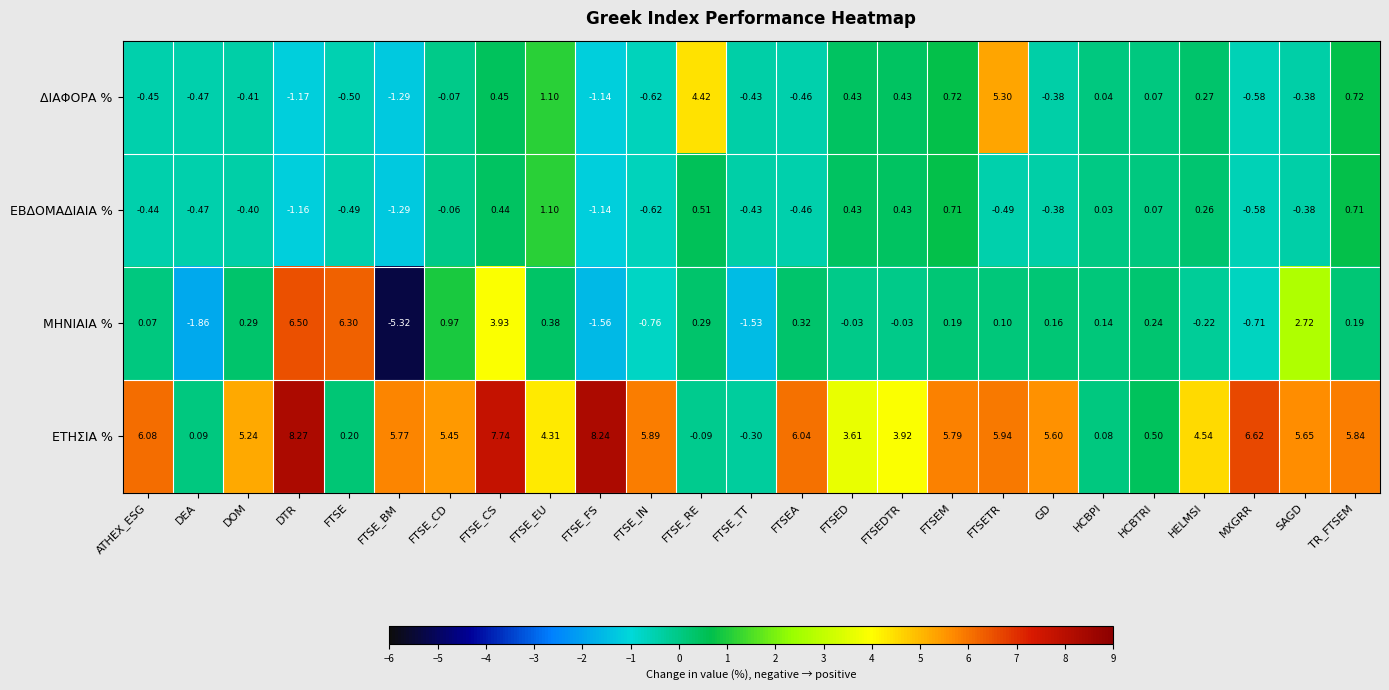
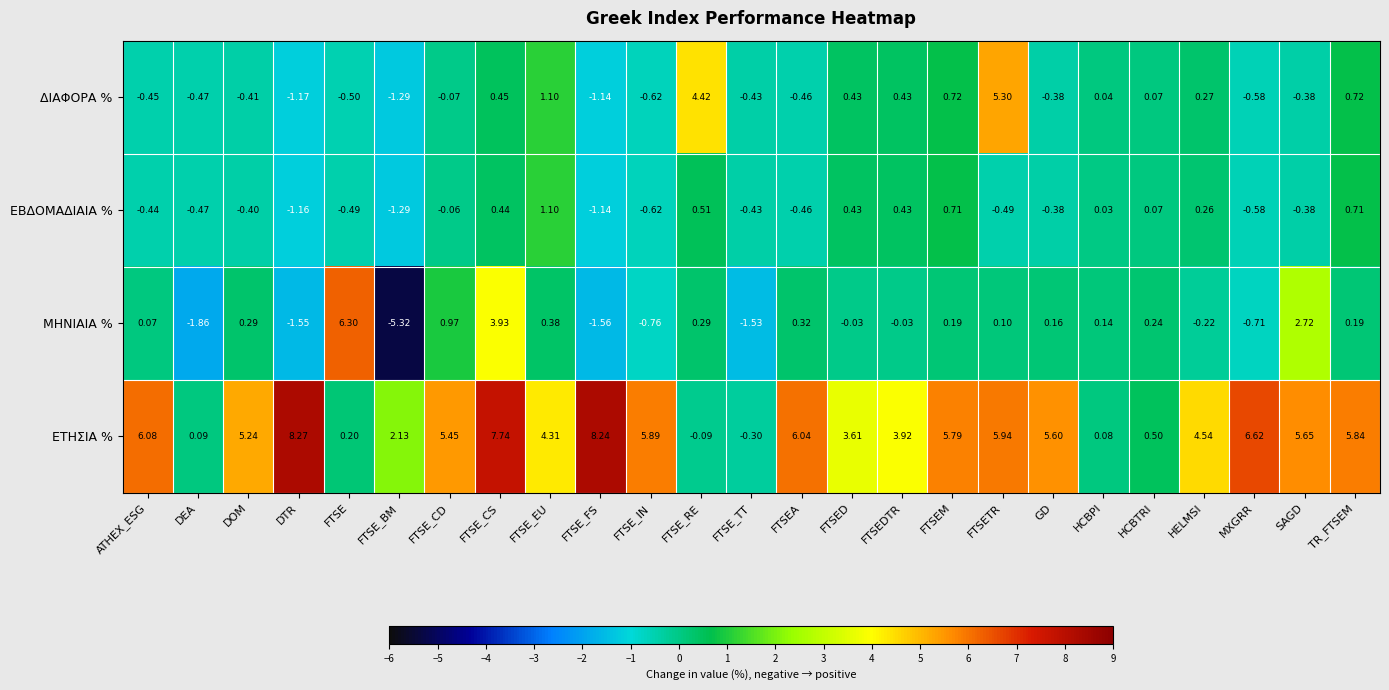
ΜΗΝΙΑΙΑ %, DTR: 6.50 -> -1.55
ΕΤΗΣΙΑ %, FTSE_BM: 5.77 -> 2.13
